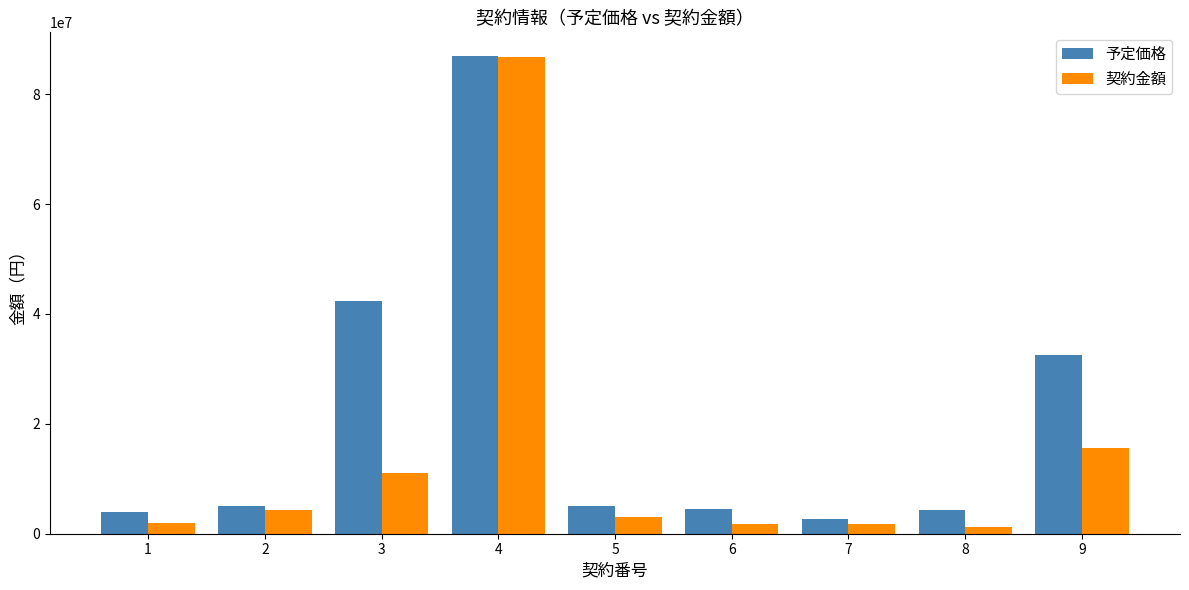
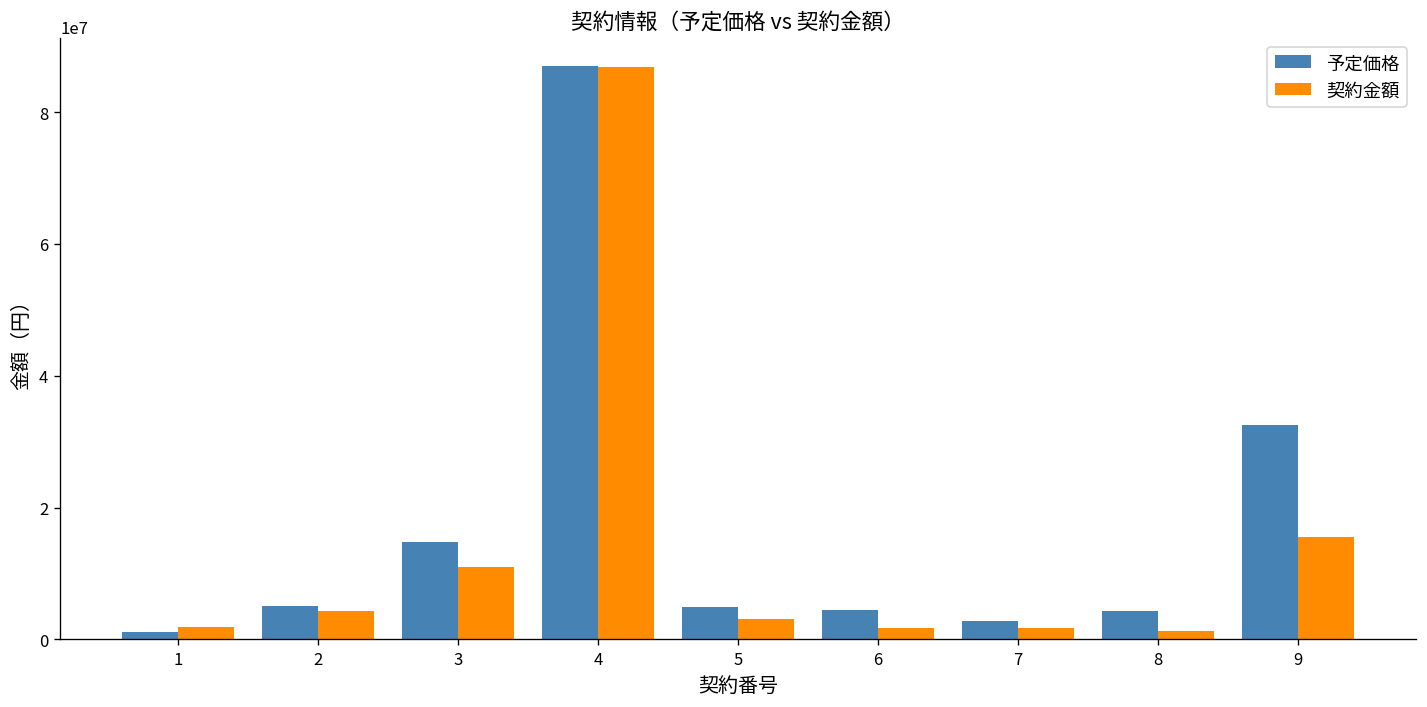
予定価格, 1: 4000000 -> 1000000
予定価格, 3: 42000000 -> 15000000
